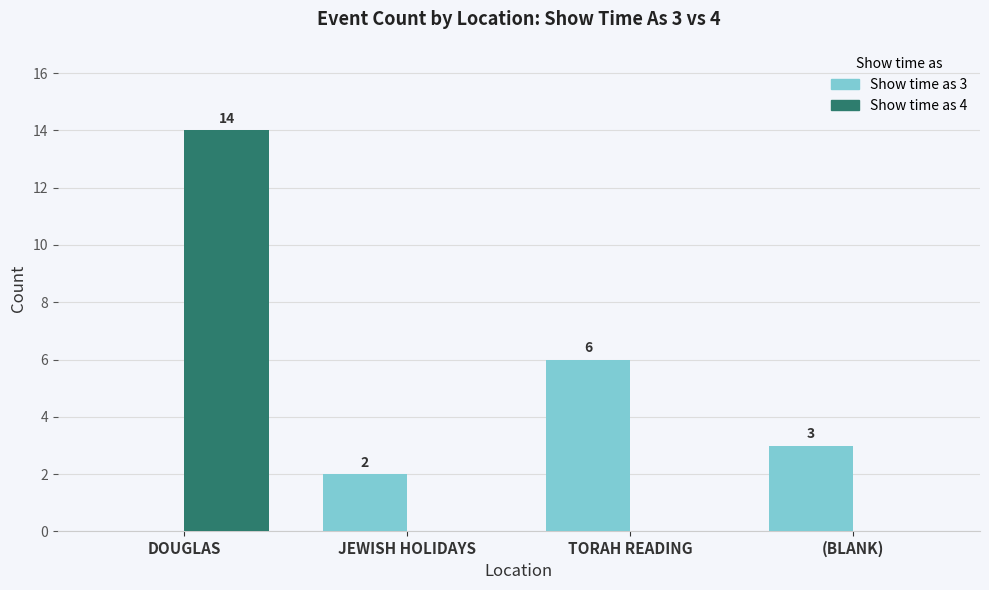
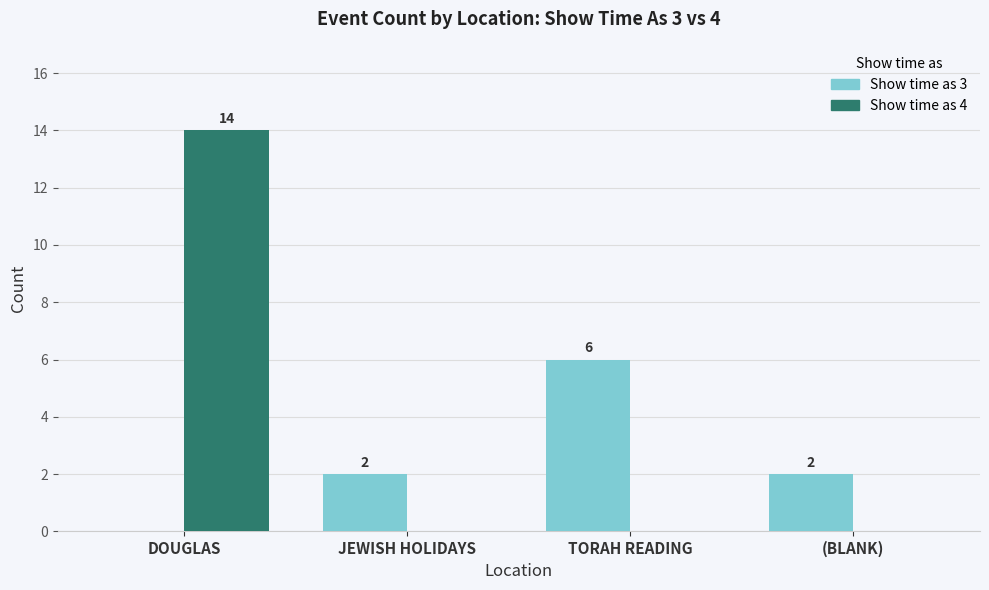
Show time as 3, (BLANK): 3 -> 2
